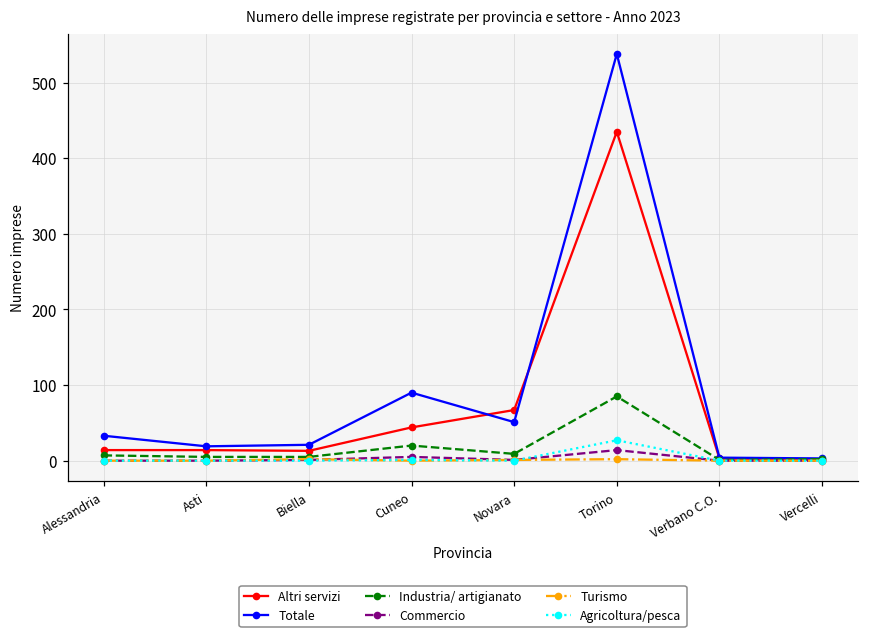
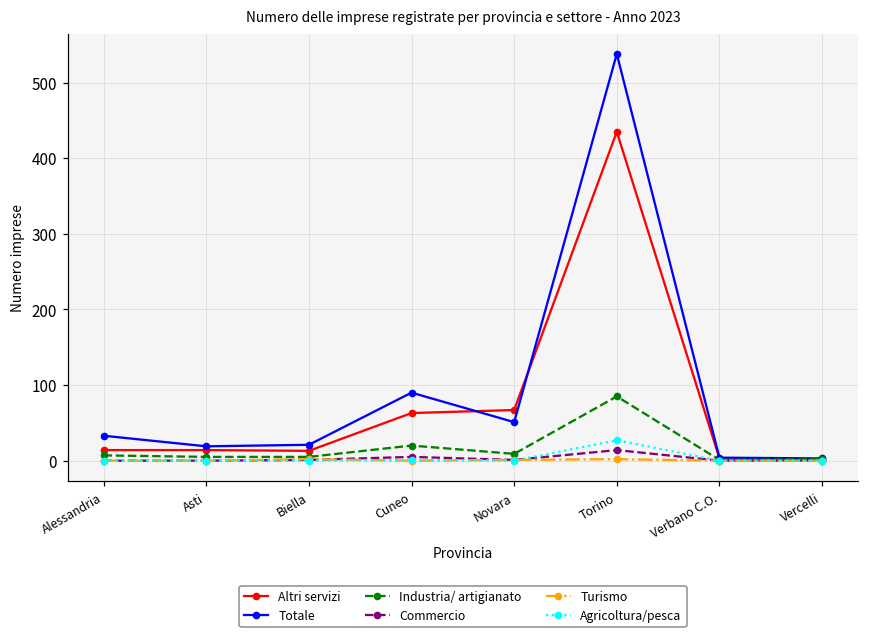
Altri servizi, Cuneo: 40 -> 60
